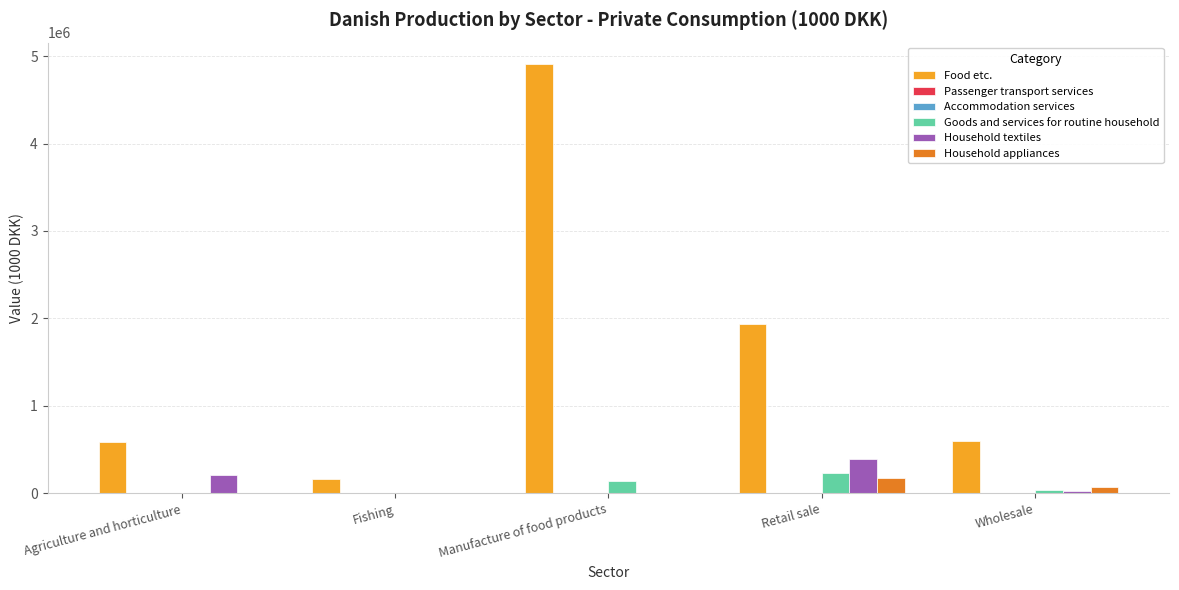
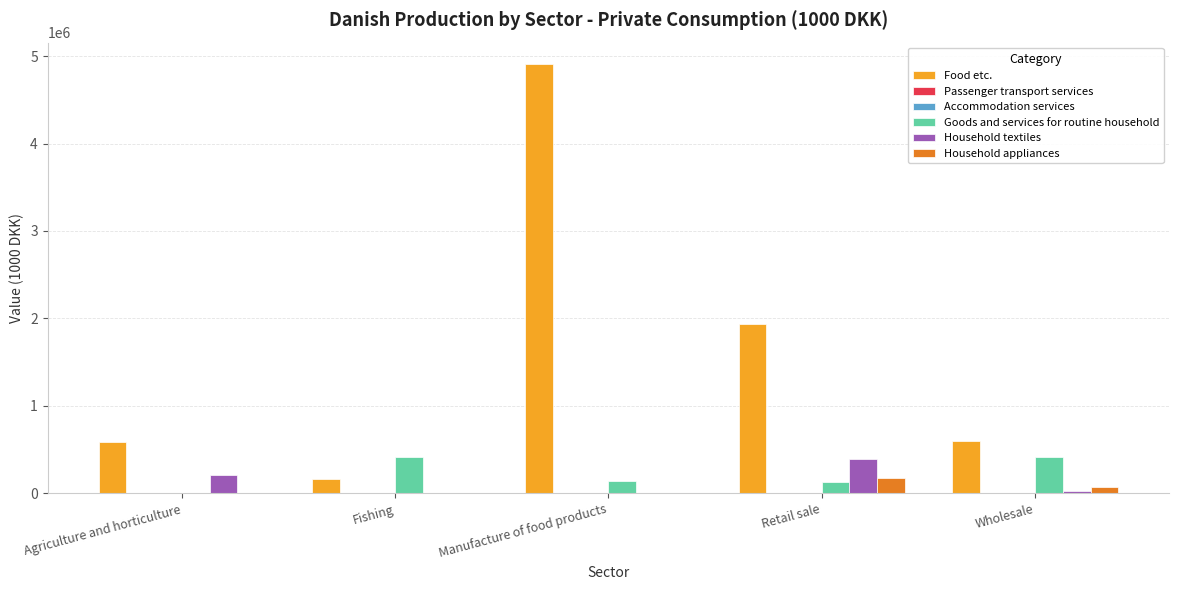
Goods and services for routine household, Fishing: 0 -> 400000
Goods and services for routine household, Retail sale: 200000 -> 100000
Goods and services for routine household, Wholesale: 0 -> 400000
